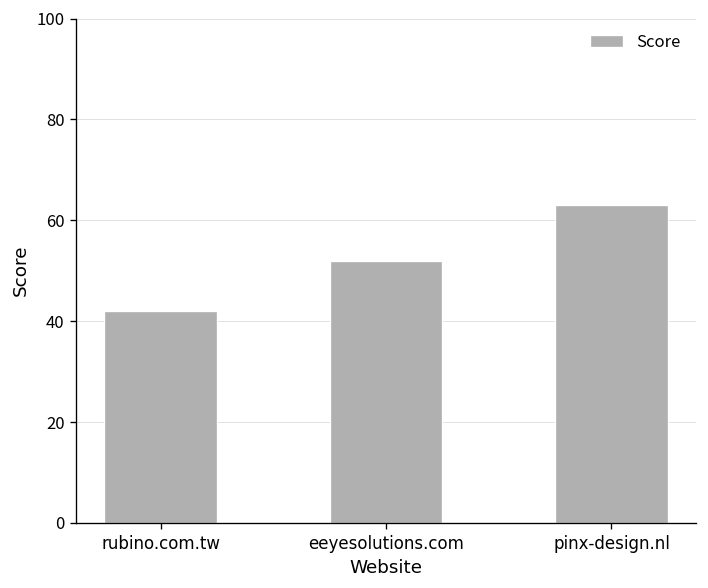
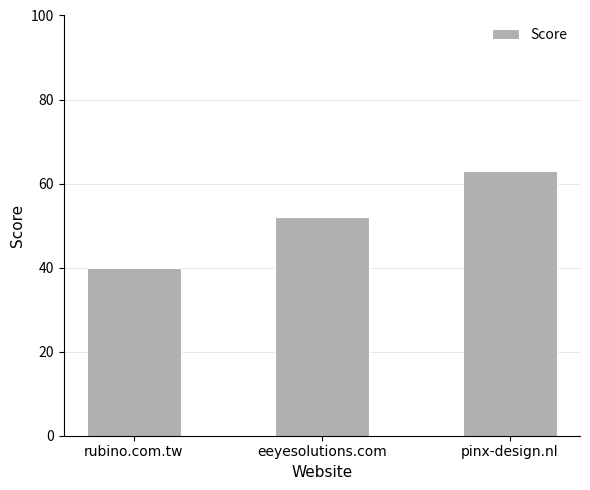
rubino.com.tw: 42 -> 40
